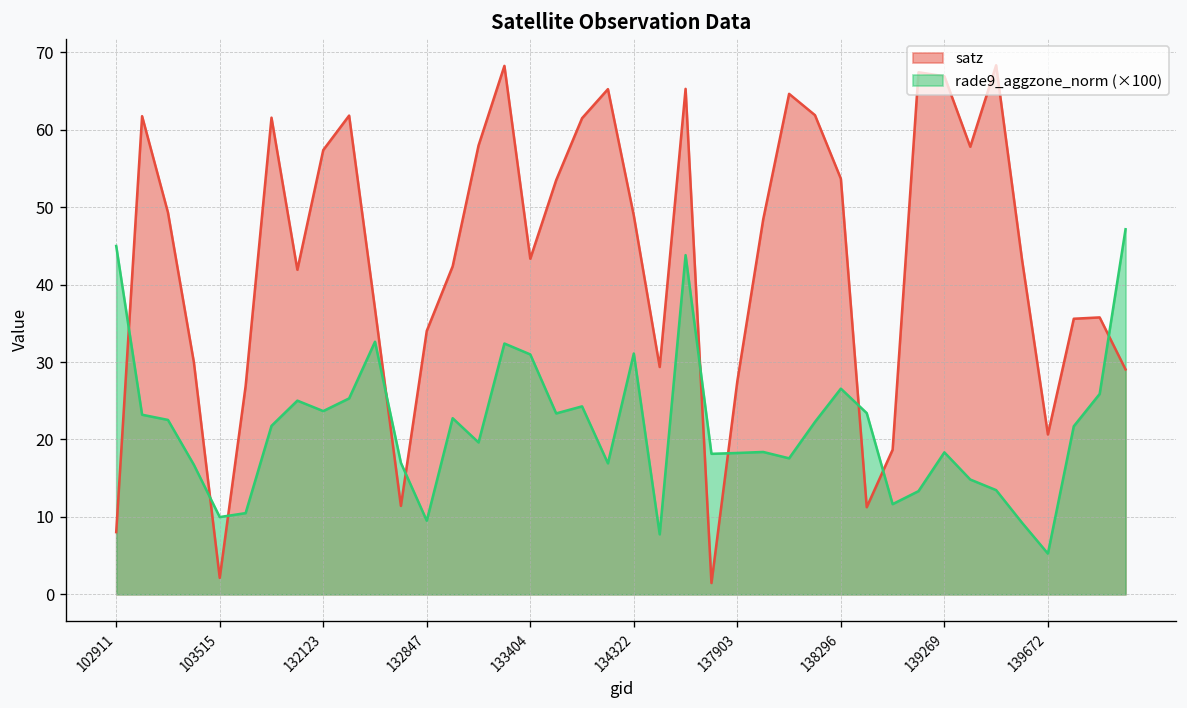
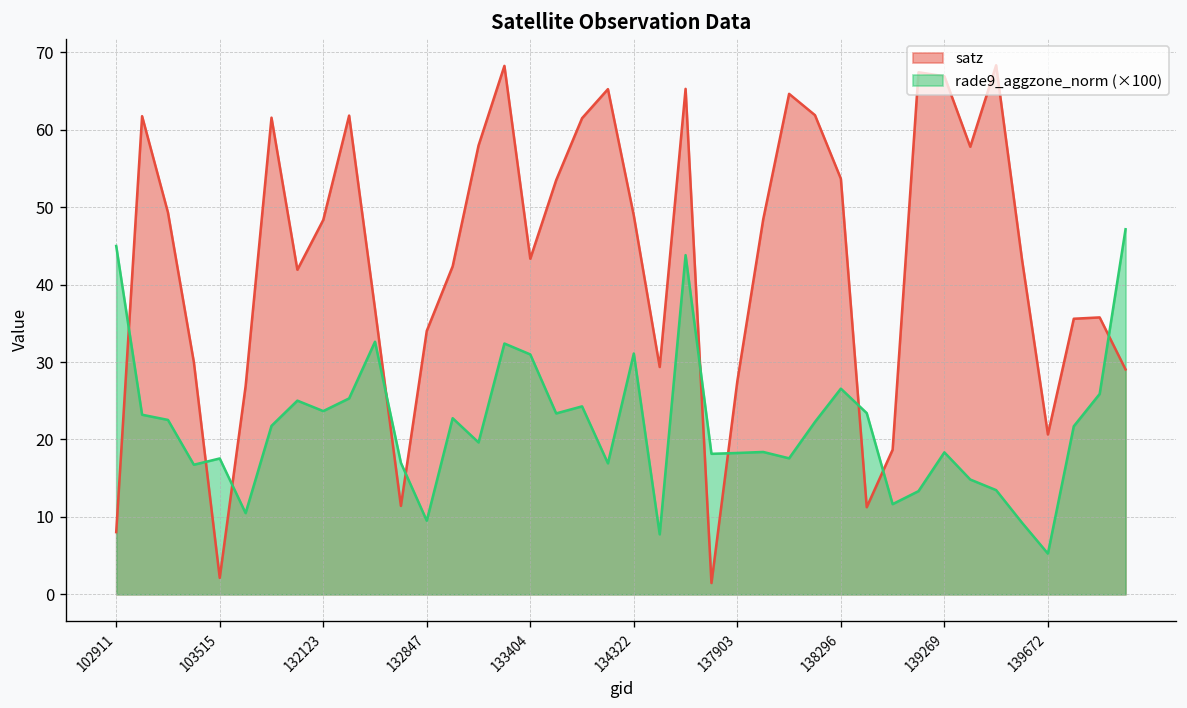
rade9_aggzone_norm (×100), 103515: 10 -> 18
satz, 132123: 57 -> 48
